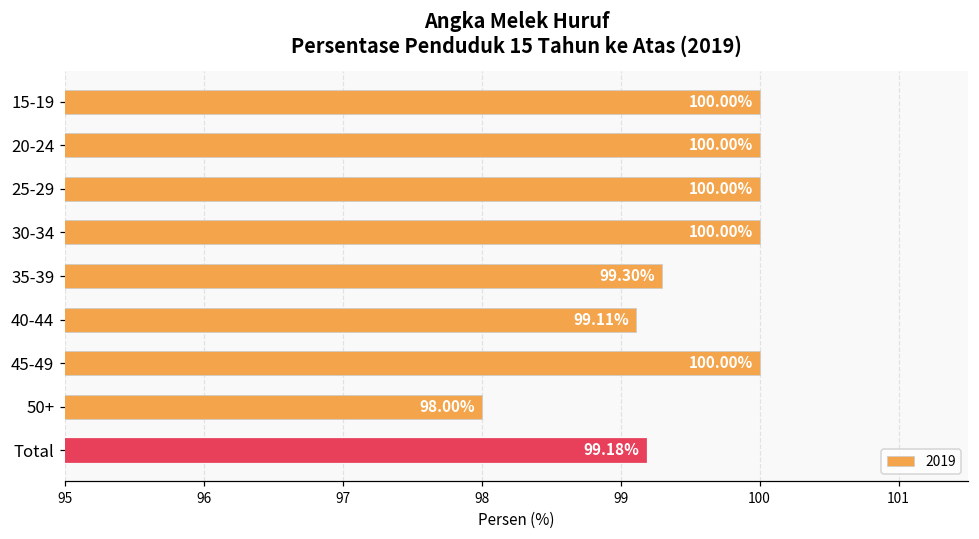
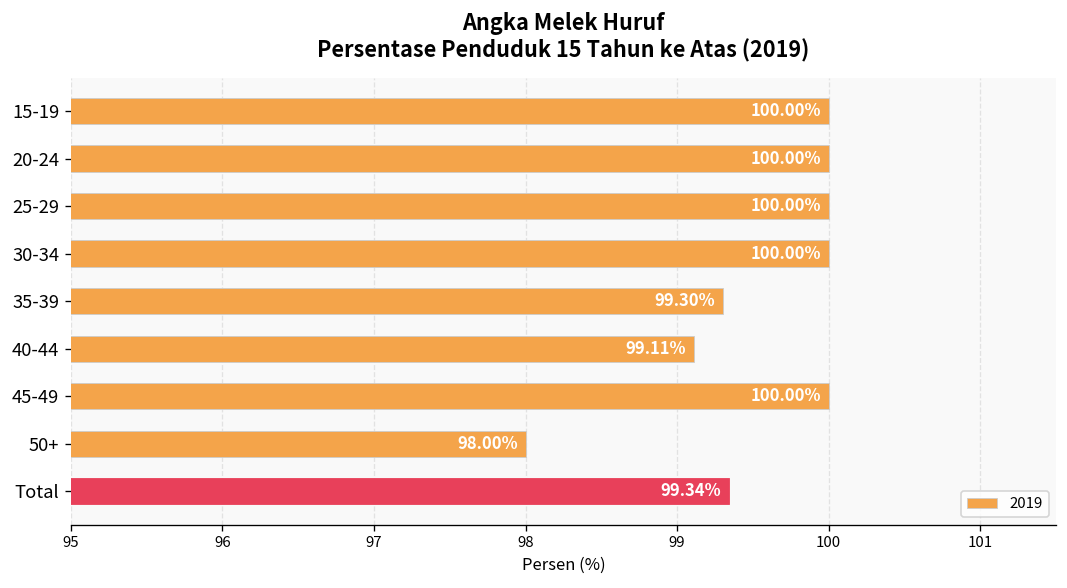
Total: 99.18% -> 99.34%
